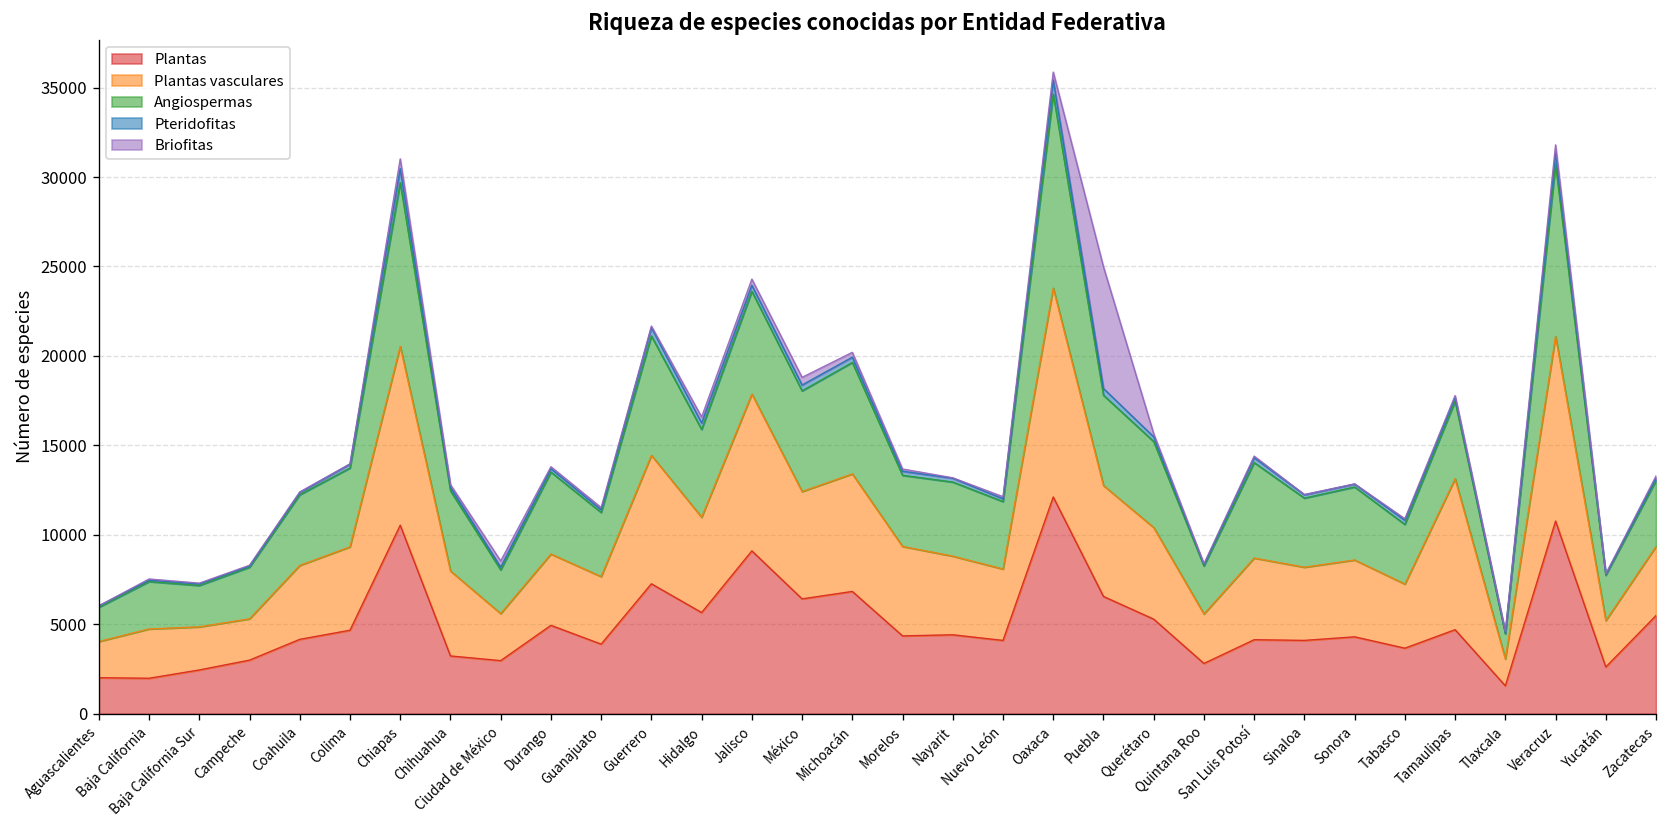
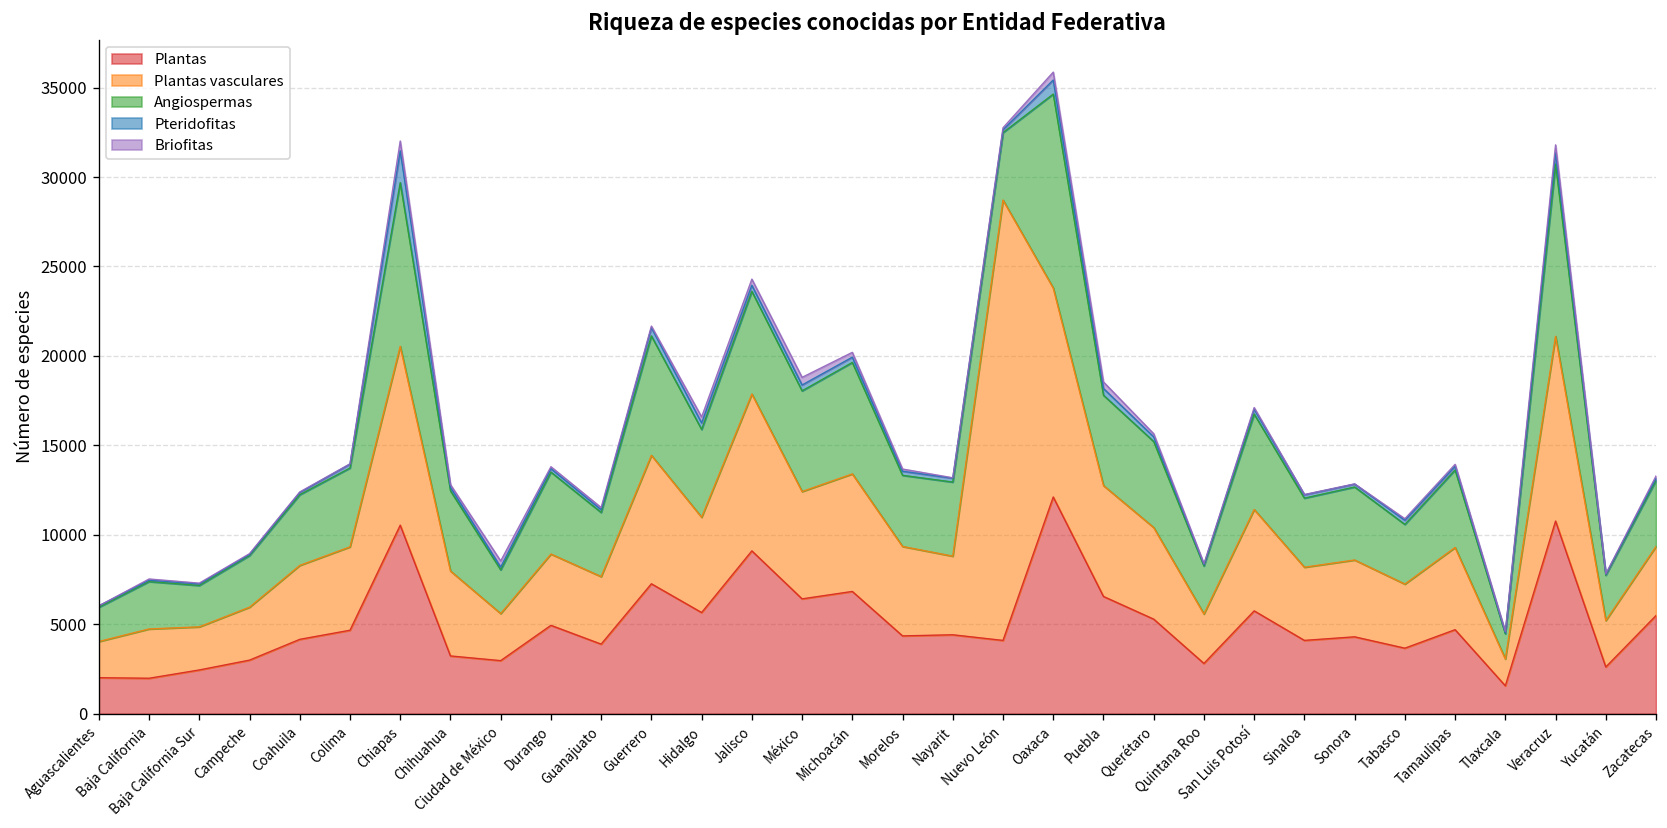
Plantas vasculares, Campeche: 2300 -> 3000
Pteridofitas, Chiapas: 800 -> 1800
Plantas vasculares, Nuevo León: 4000 -> 24600
Briofitas, Puebla: 6800 -> 400
Plantas, San Luis Potosí: 4100 -> 5800
Plantas vasculares, San Luis Potosí: 4600 -> 5700
Plantas vasculares, Tamaulipas: 8400 -> 4600
